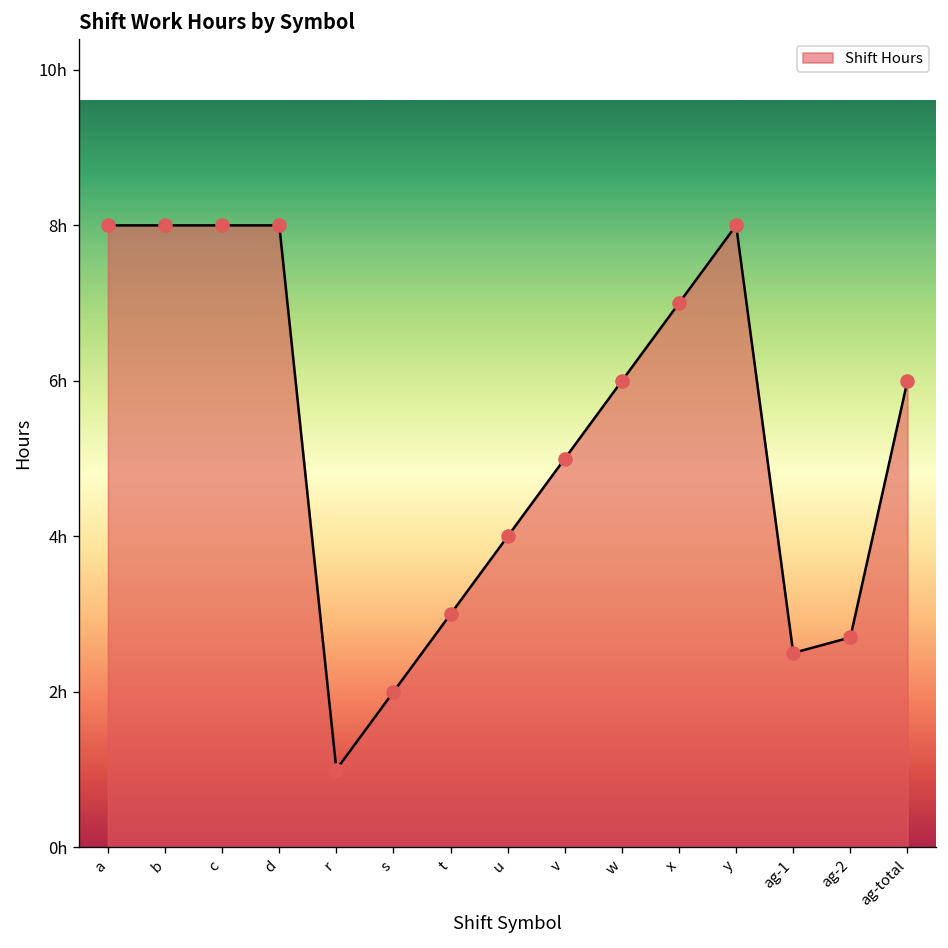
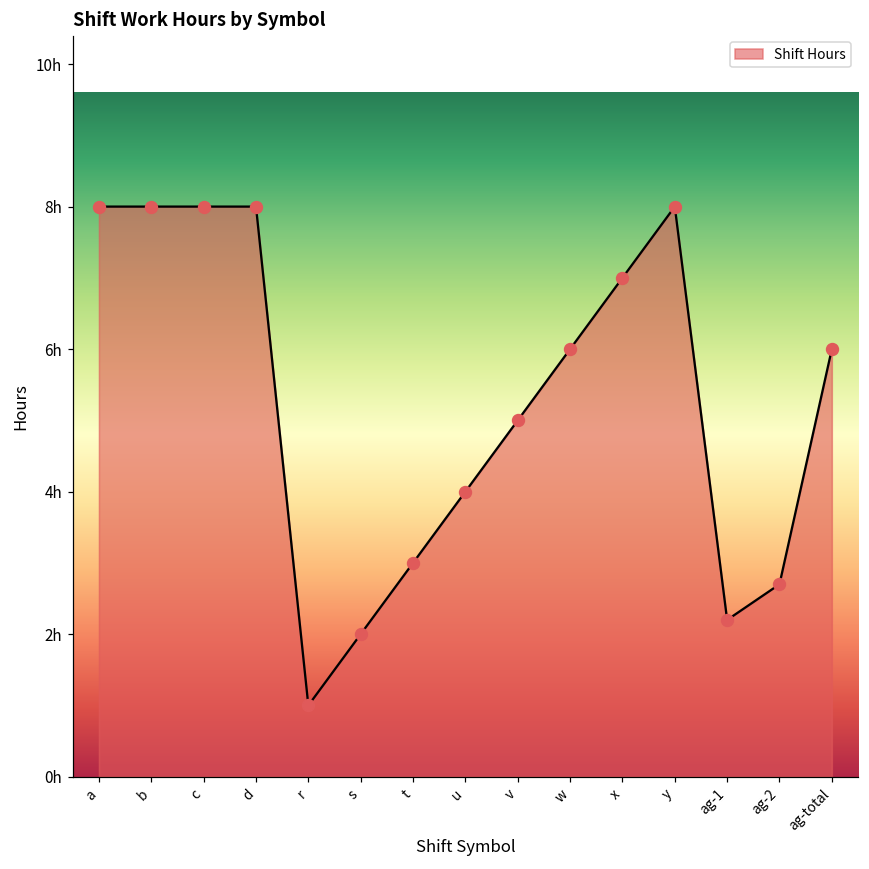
ag-1: 2.5h -> 2.2h
